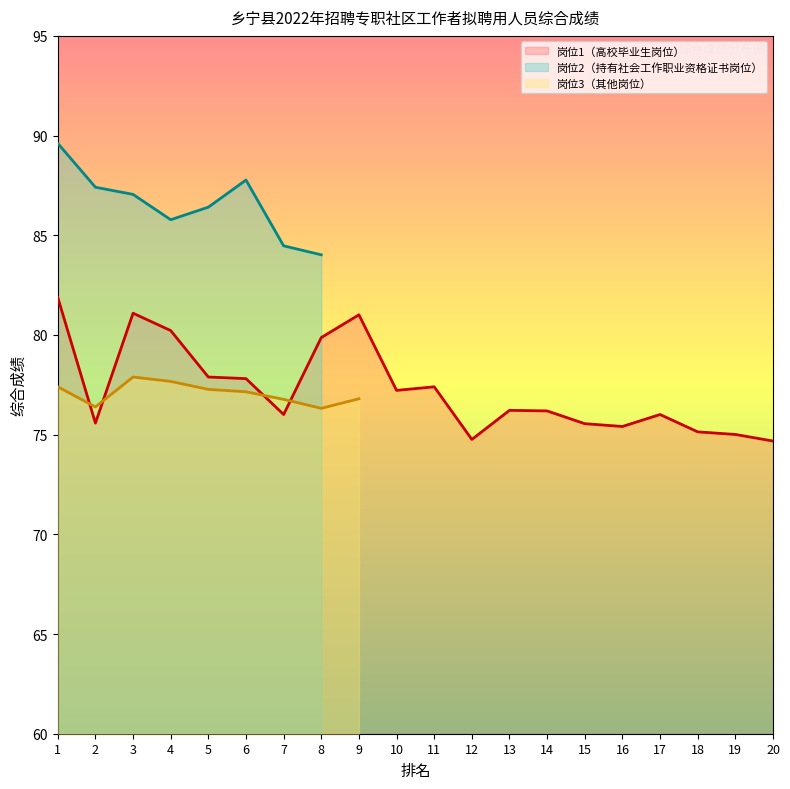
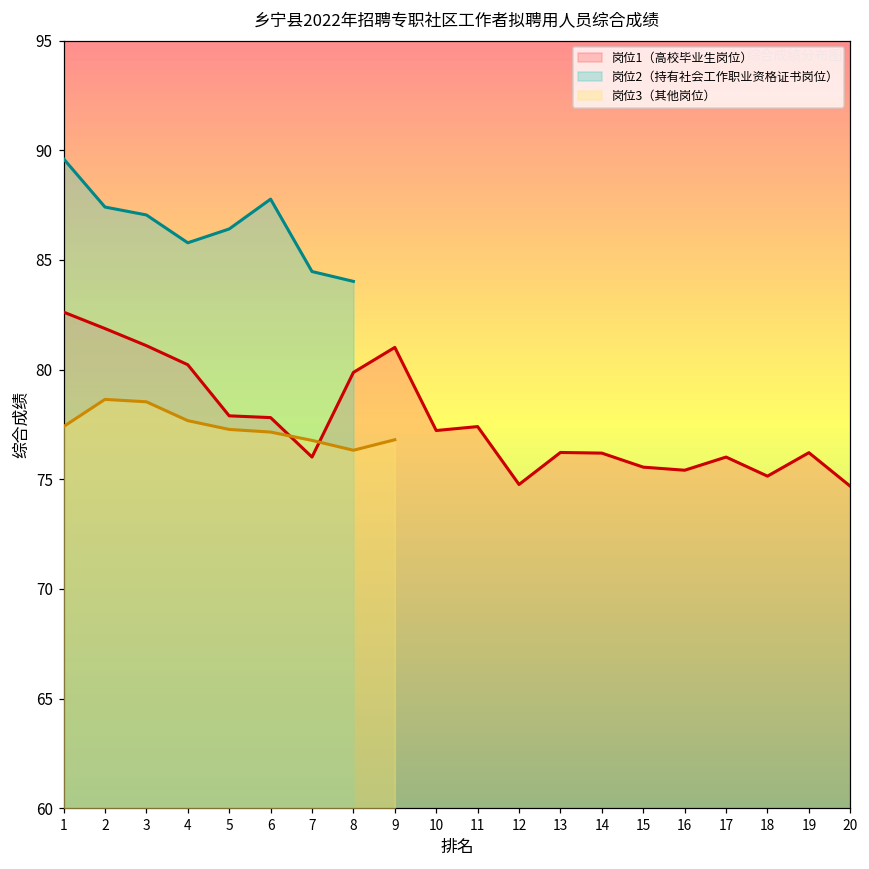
岗位1（高校毕业生岗位）, 1: 81.9 -> 82.6
岗位1（高校毕业生岗位）, 2: 75.6 -> 81.9
岗位3（其他岗位）, 2: 76.4 -> 78.6
岗位3（其他岗位）, 3: 77.9 -> 78.5
岗位1（高校毕业生岗位）, 19: 75.0 -> 76.2
